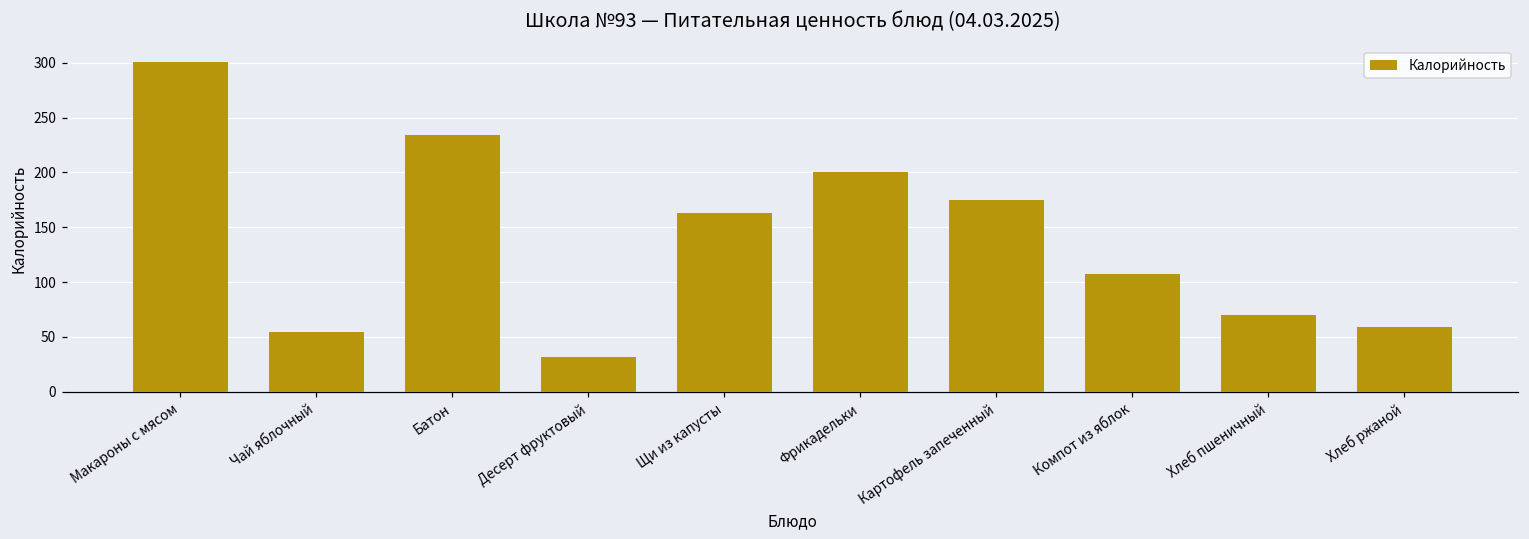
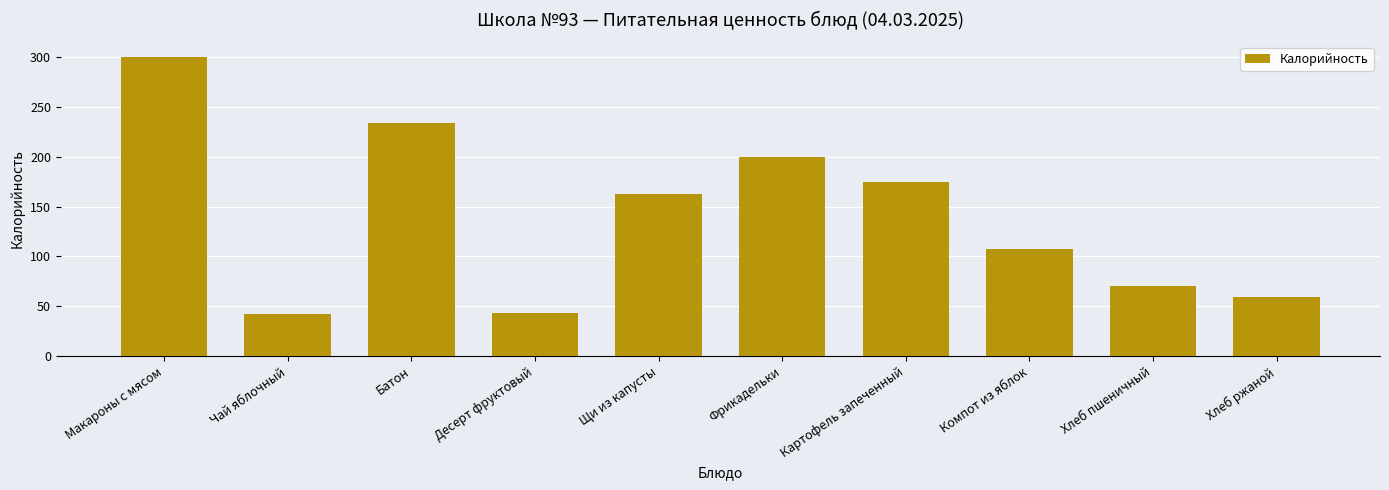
Чай яблочный: 50 -> 40
Десерт фруктовый: 30 -> 40
